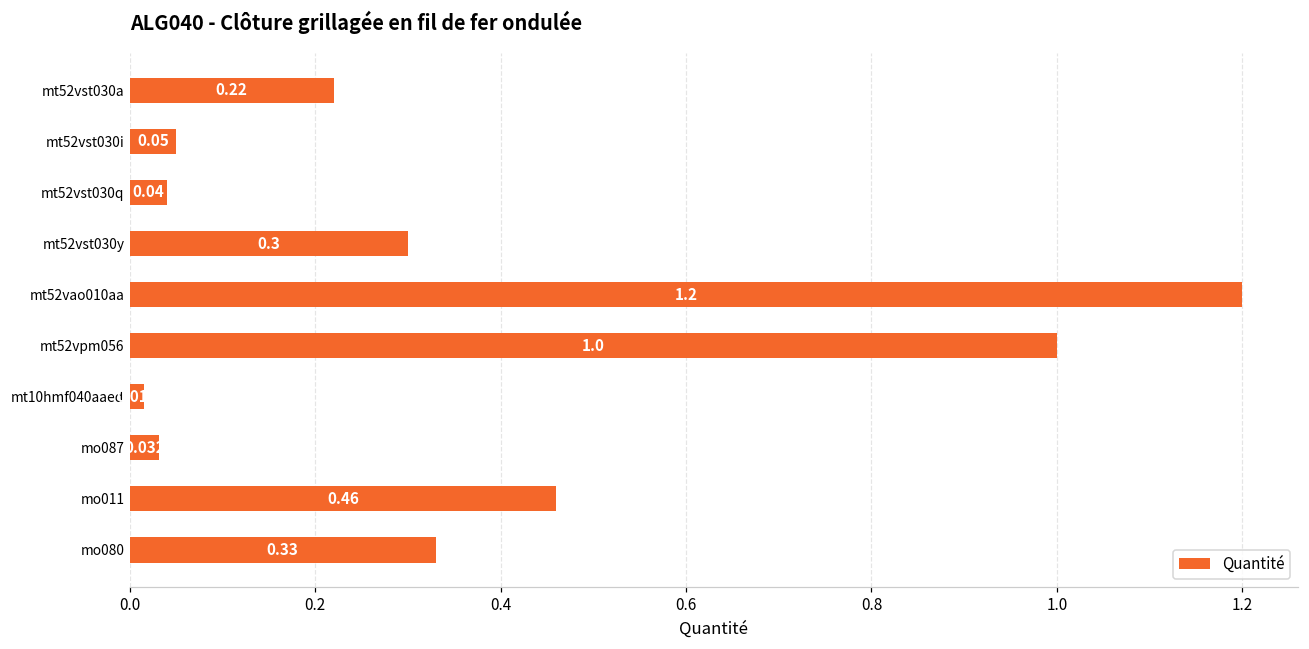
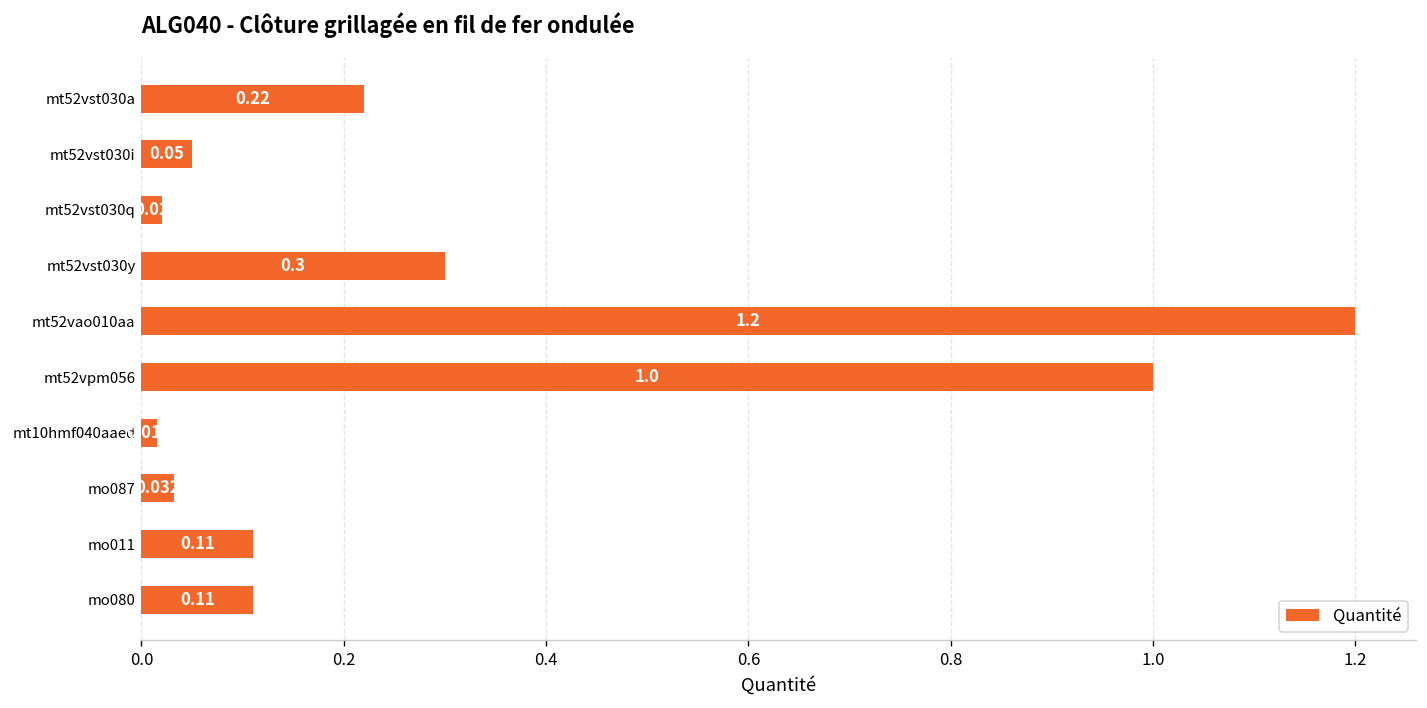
mt52vst030q: 0.04 -> 0.02
mo011: 0.46 -> 0.11
mo080: 0.33 -> 0.11
